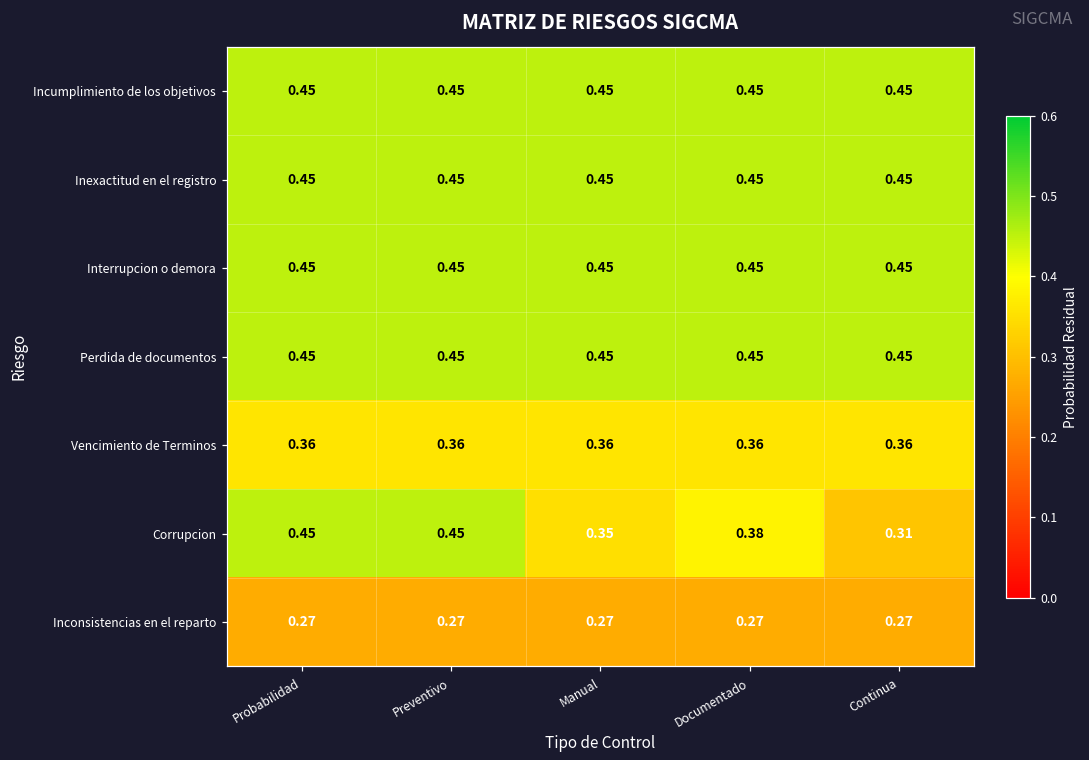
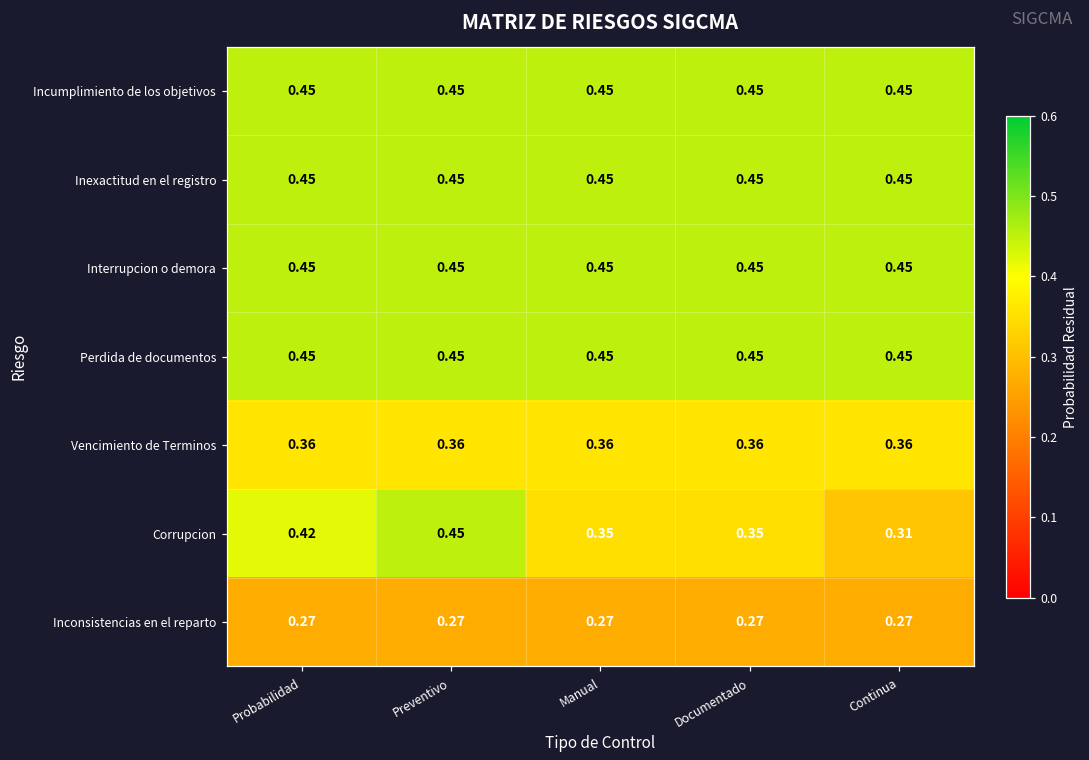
Corrupcion, Probabilidad: 0.45 -> 0.42
Corrupcion, Documentado: 0.38 -> 0.35
